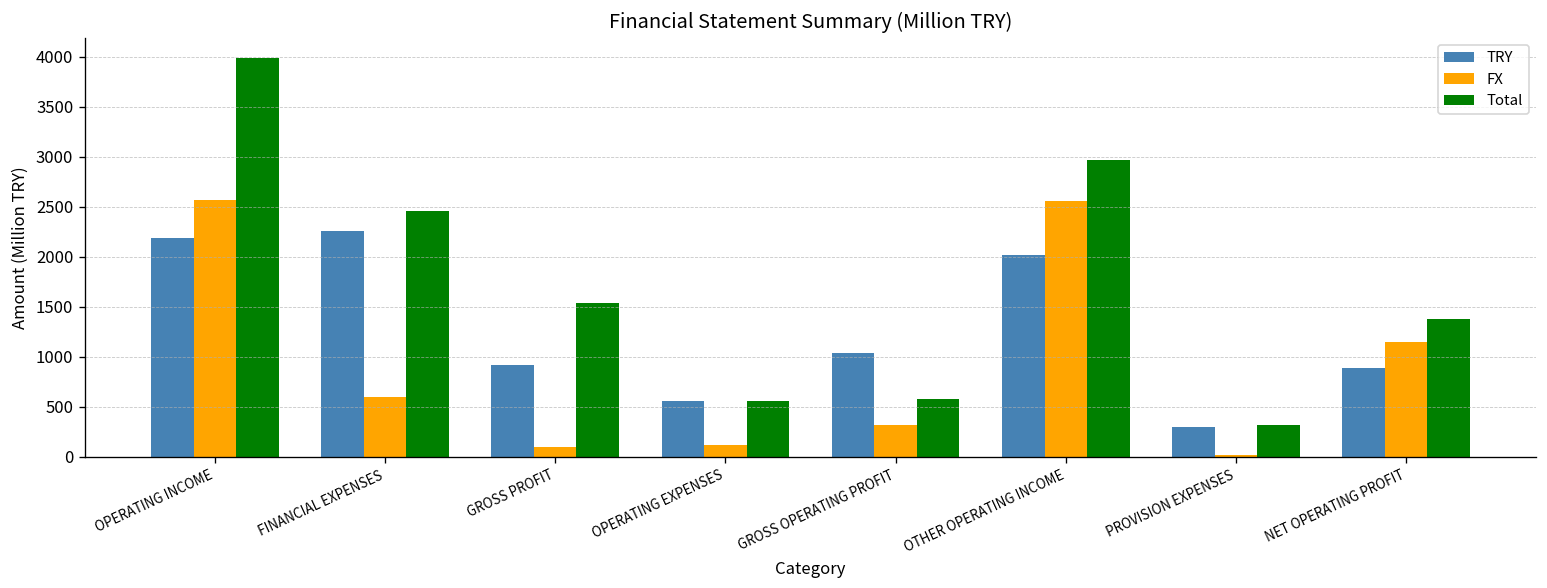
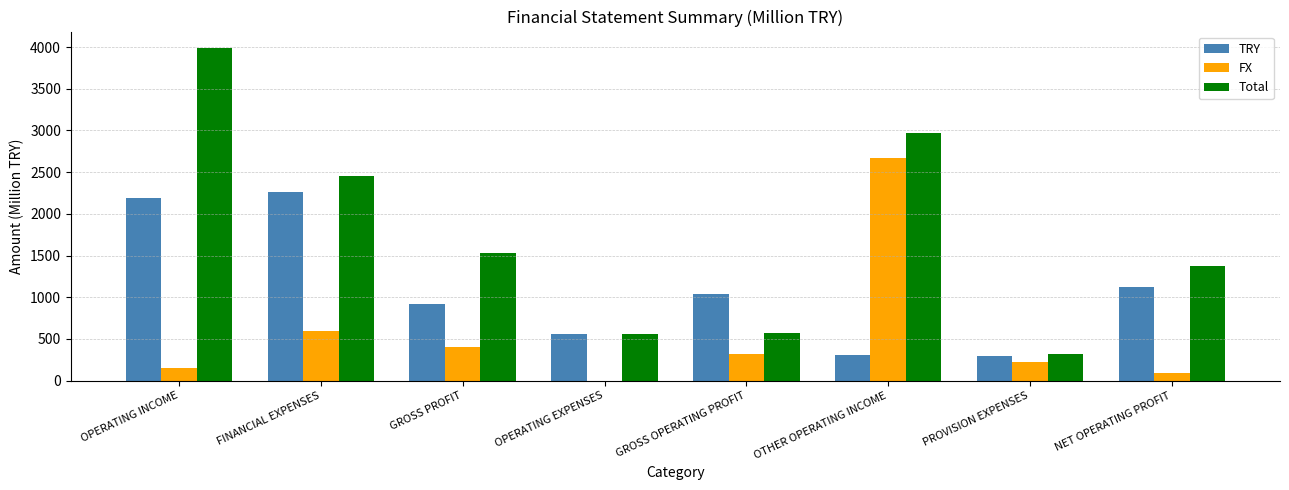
FX, OPERATING INCOME: 2600 -> 200
FX, GROSS PROFIT: 100 -> 400
FX, OPERATING EXPENSES: 100 -> 0
TRY, OTHER OPERATING INCOME: 2000 -> 300
FX, OTHER OPERATING INCOME: 2600 -> 2700
FX, PROVISION EXPENSES: 0 -> 200
TRY, NET OPERATING PROFIT: 900 -> 1100
FX, NET OPERATING PROFIT: 1100 -> 100
